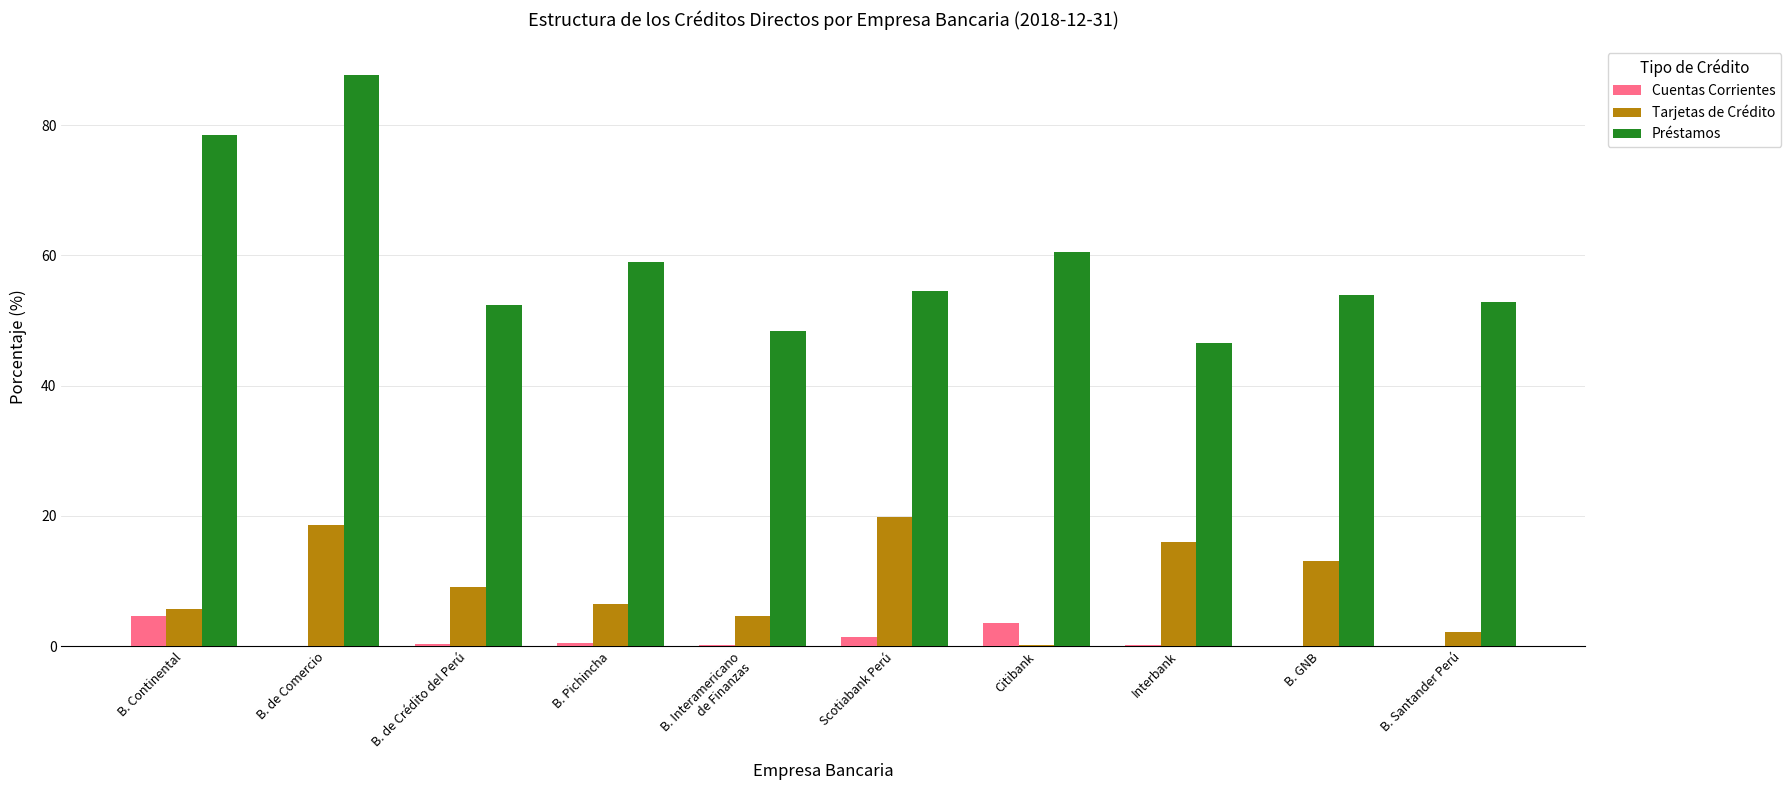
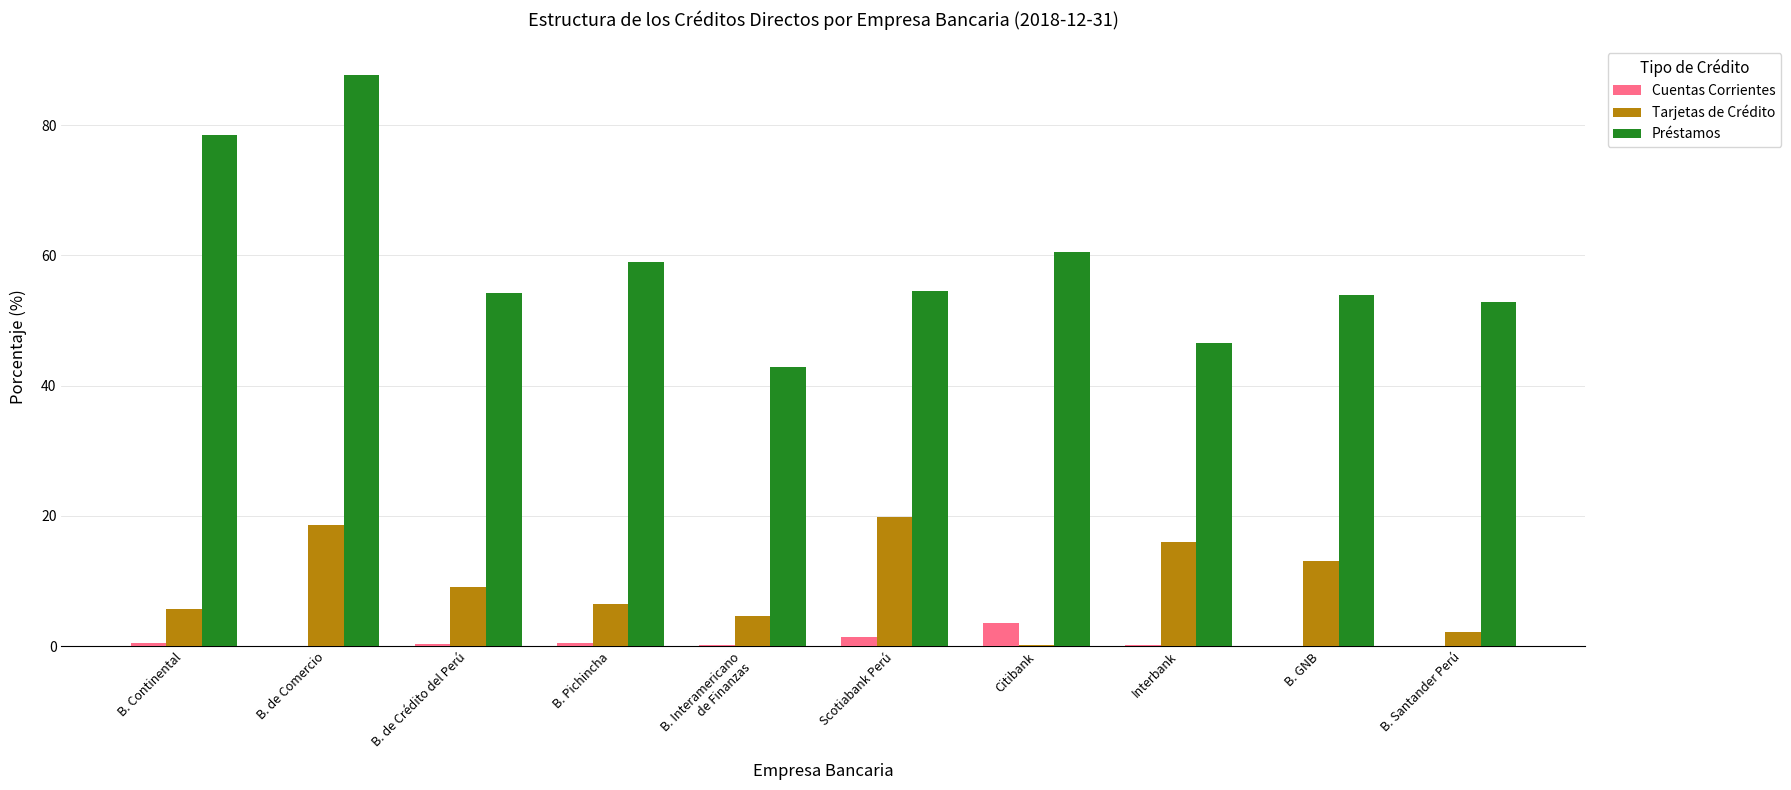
Cuentas Corrientes, B. Continental: 5 -> 0
Préstamos, B. de Crédito del Perú: 52 -> 54
Préstamos, B. Interamericano de Finanzas: 48 -> 43
